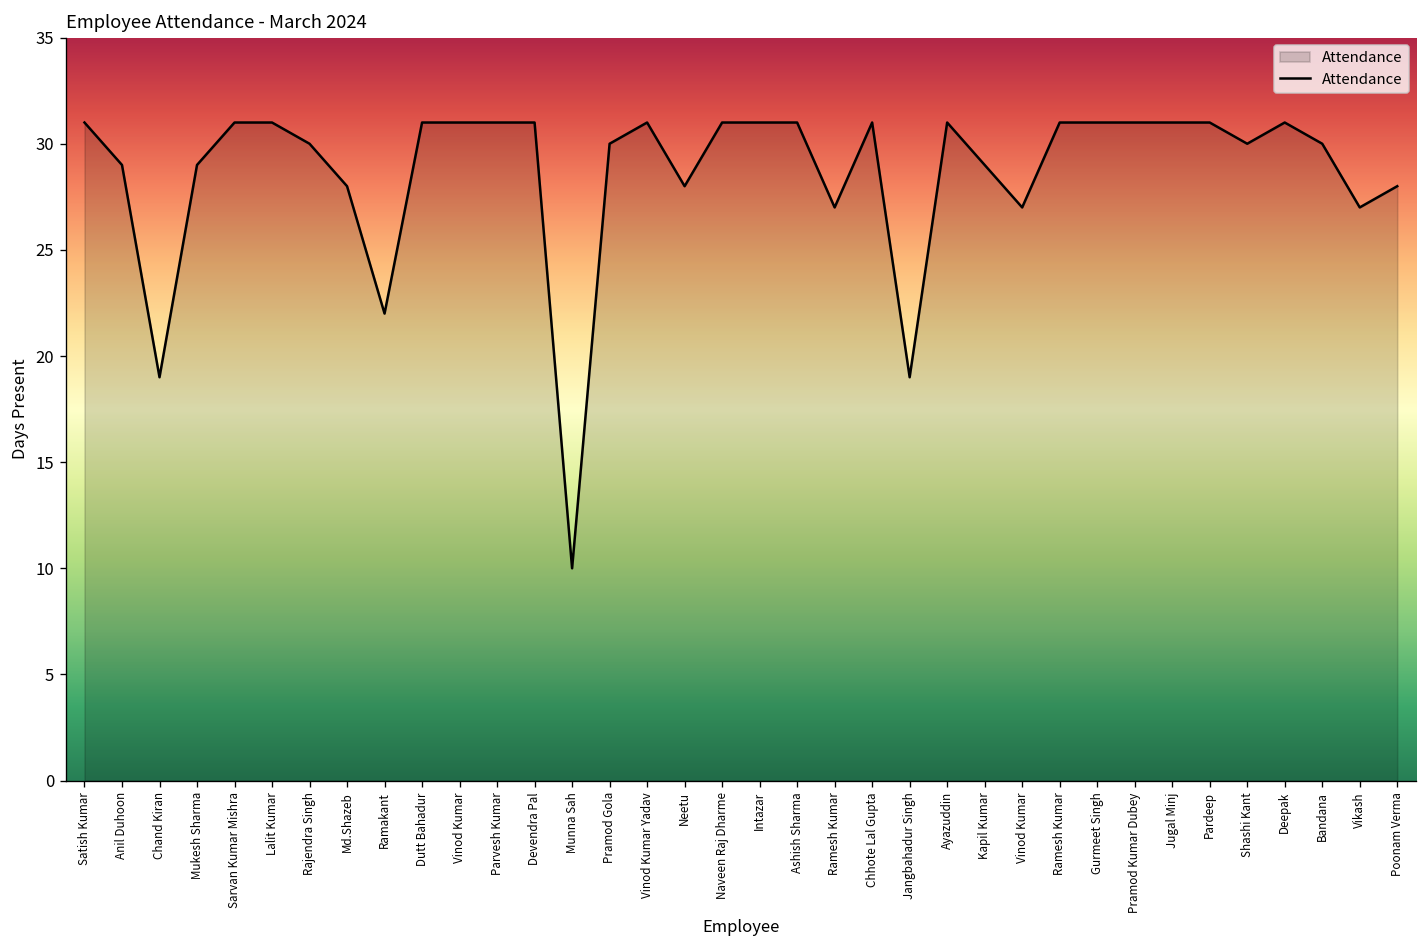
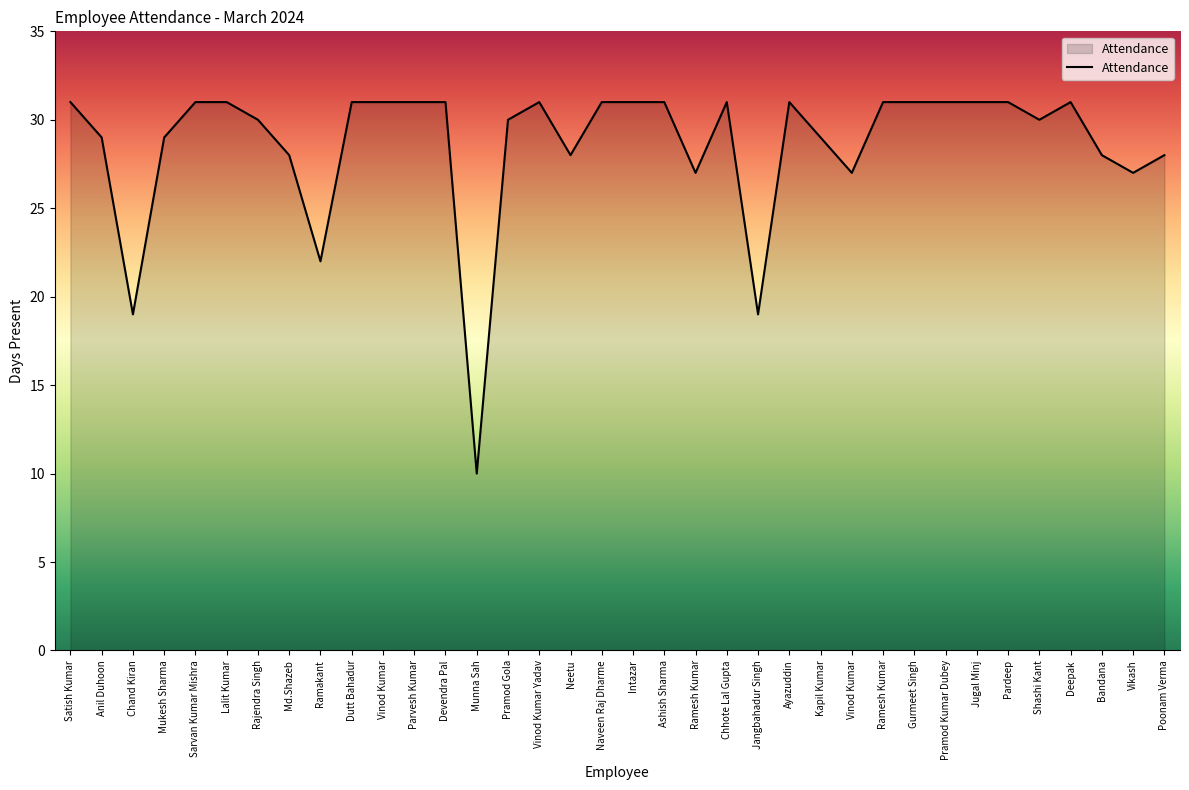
Bandana: 30 -> 28
